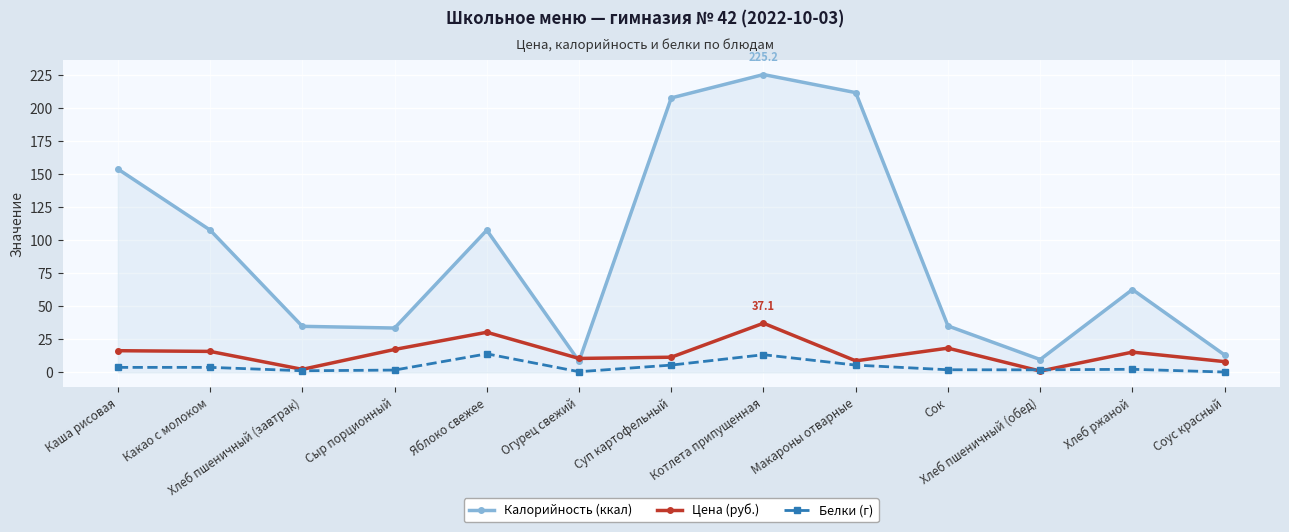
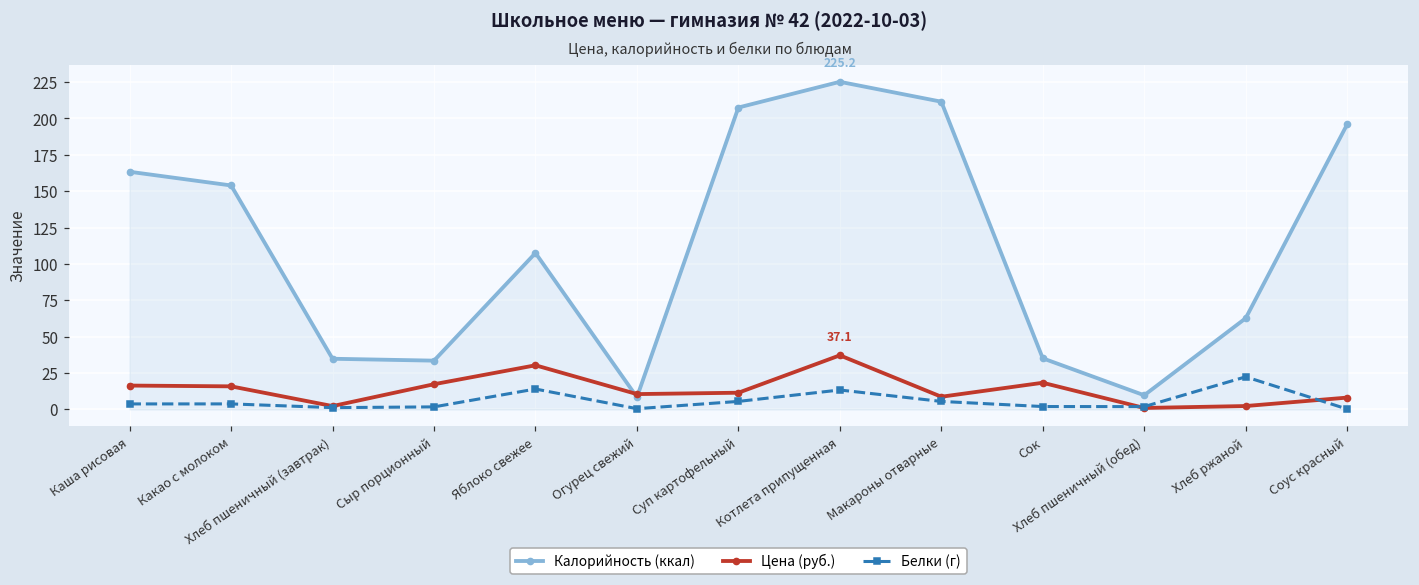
Калорийность (ккал), Каша рисовая: 154 -> 163
Калорийность (ккал), Какао с молоком: 108 -> 154
Цена (руб.), Хлеб ржаной: 15 -> 2
Белки (г), Хлеб ржаной: 2 -> 22
Калорийность (ккал), Соус красный: 13 -> 196
